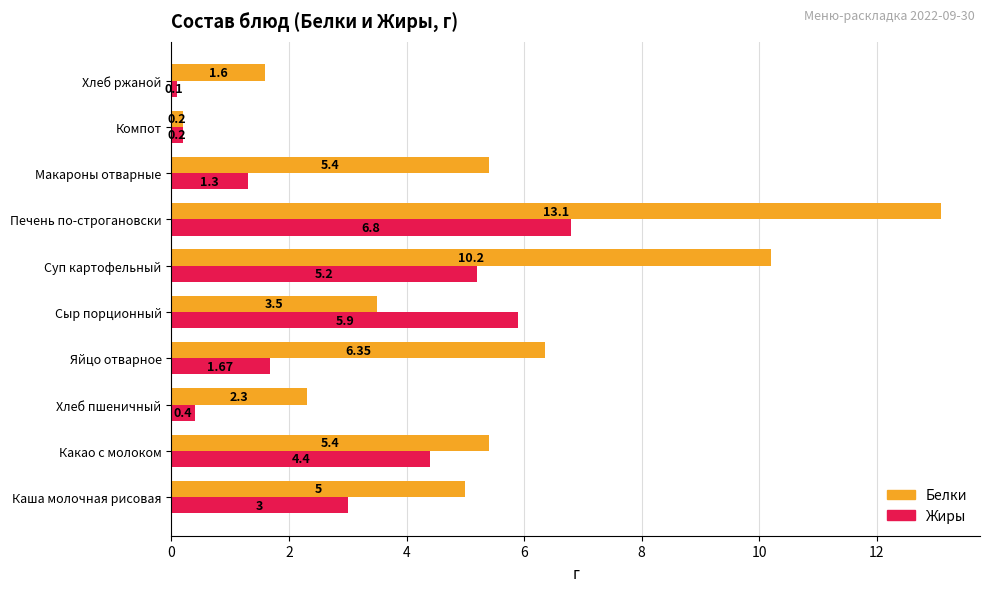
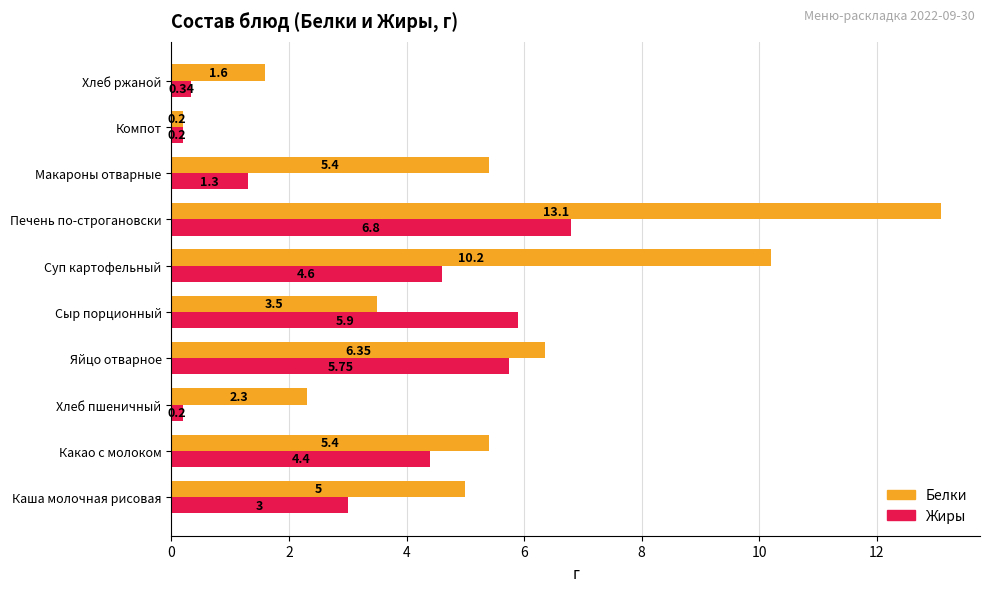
Жиры, Хлеб ржаной: 0.1 -> 0.34
Жиры, Суп картофельный: 5.2 -> 4.6
Жиры, Яйцо отварное: 1.67 -> 5.75
Жиры, Хлеб пшеничный: 0.4 -> 0.2
